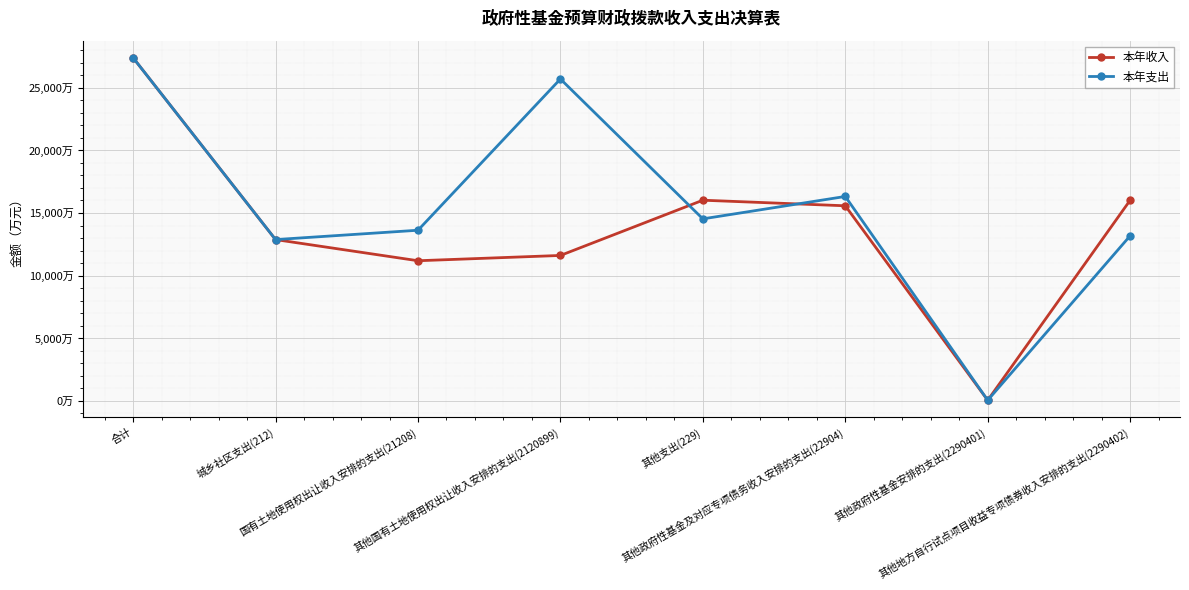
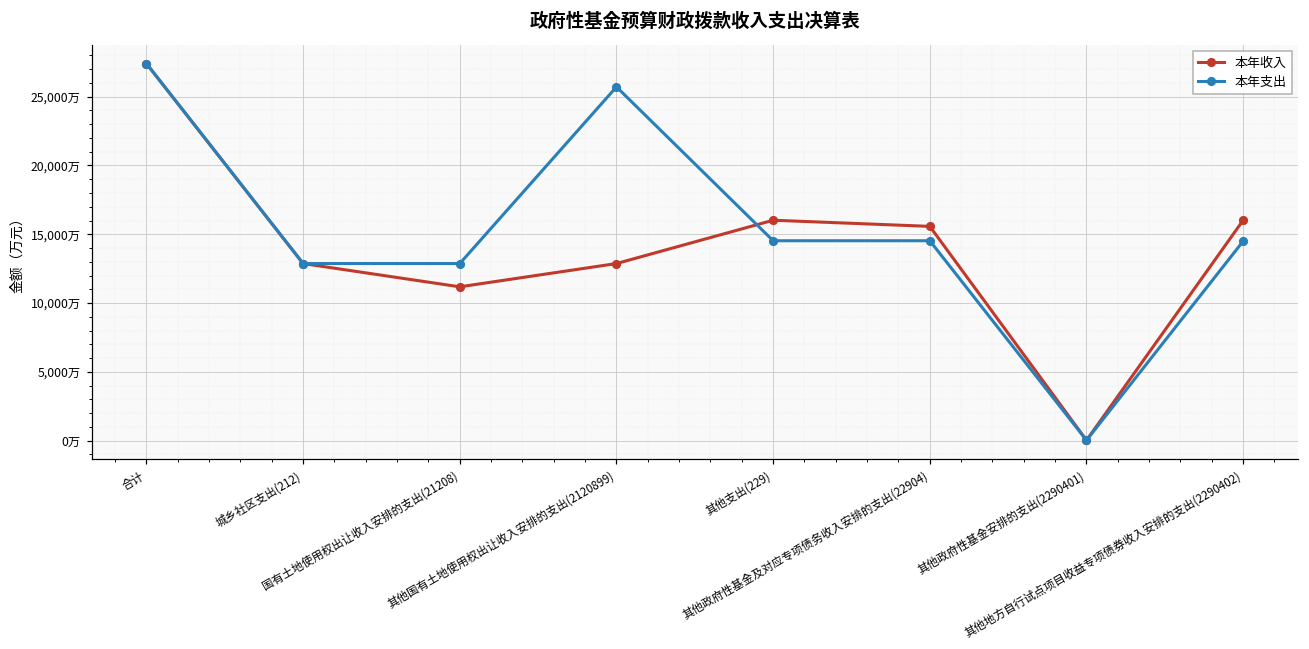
本年支出, 国有土地使用权出让收入安排的支出(21208): 13,600万 -> 12,900万
本年收入, 其他国有土地使用权出让收入安排的支出(2120899): 11,600万 -> 12,900万
本年支出, 其他政府性基金及对应专项债务收入安排的支出(22904): 16,300万 -> 14,500万
本年支出, 其他地方自行试点项目收益专项债券收入安排的支出(2290402): 13,200万 -> 14,500万
